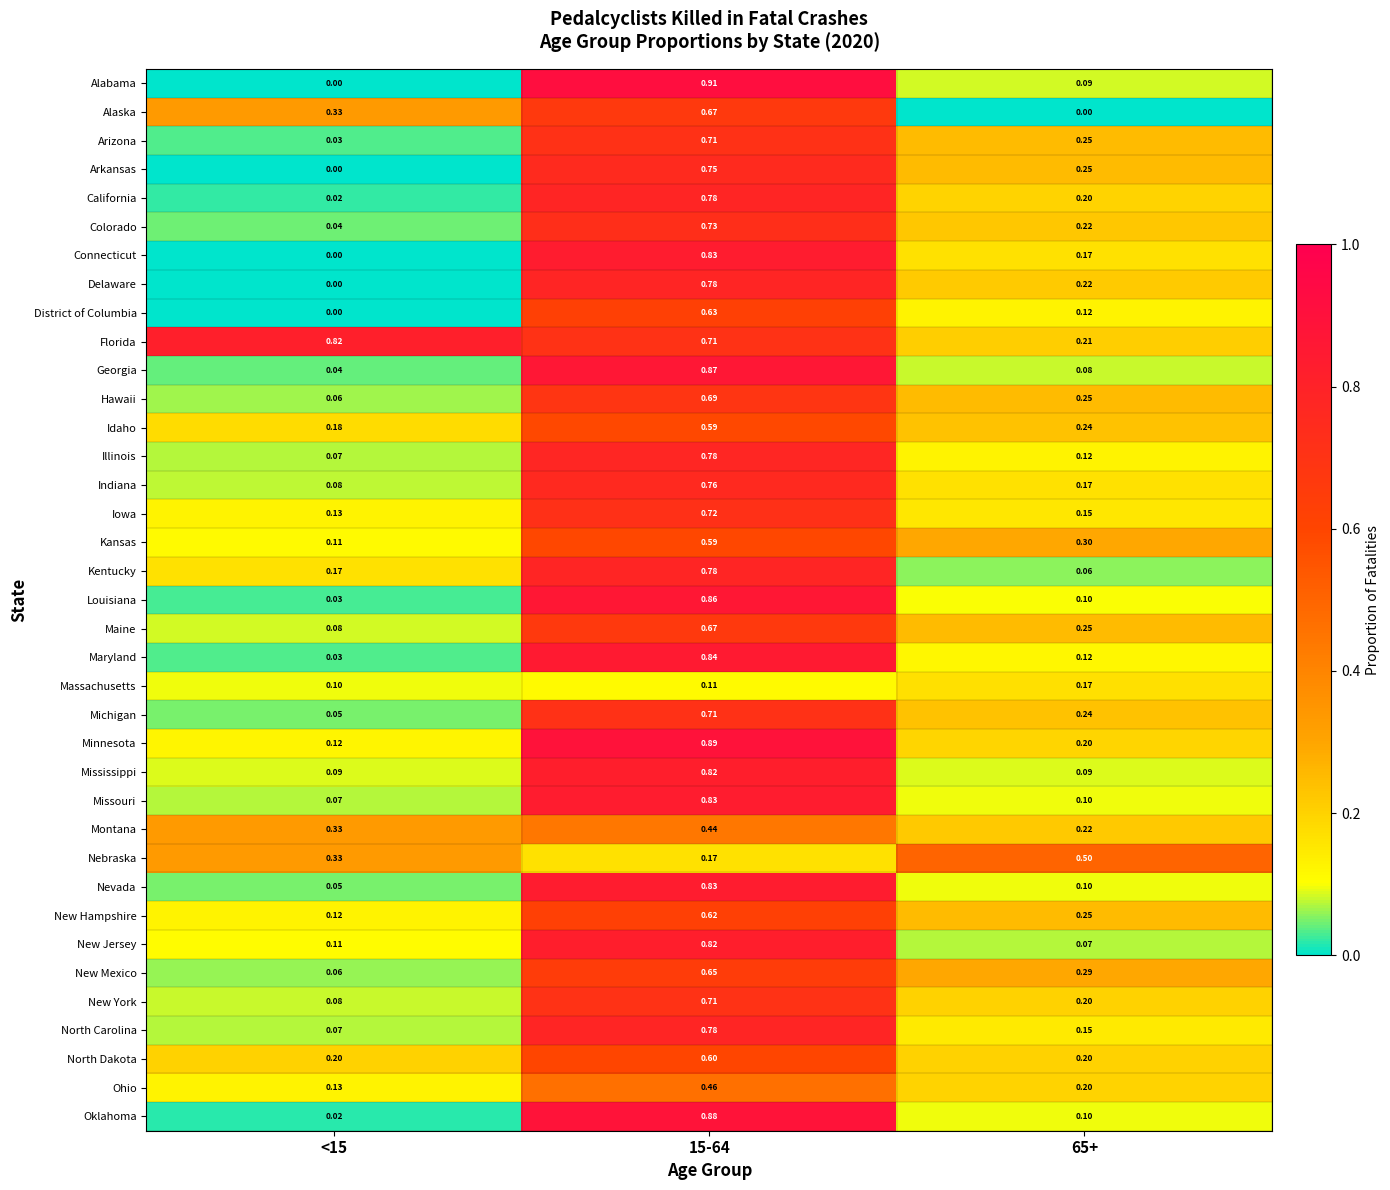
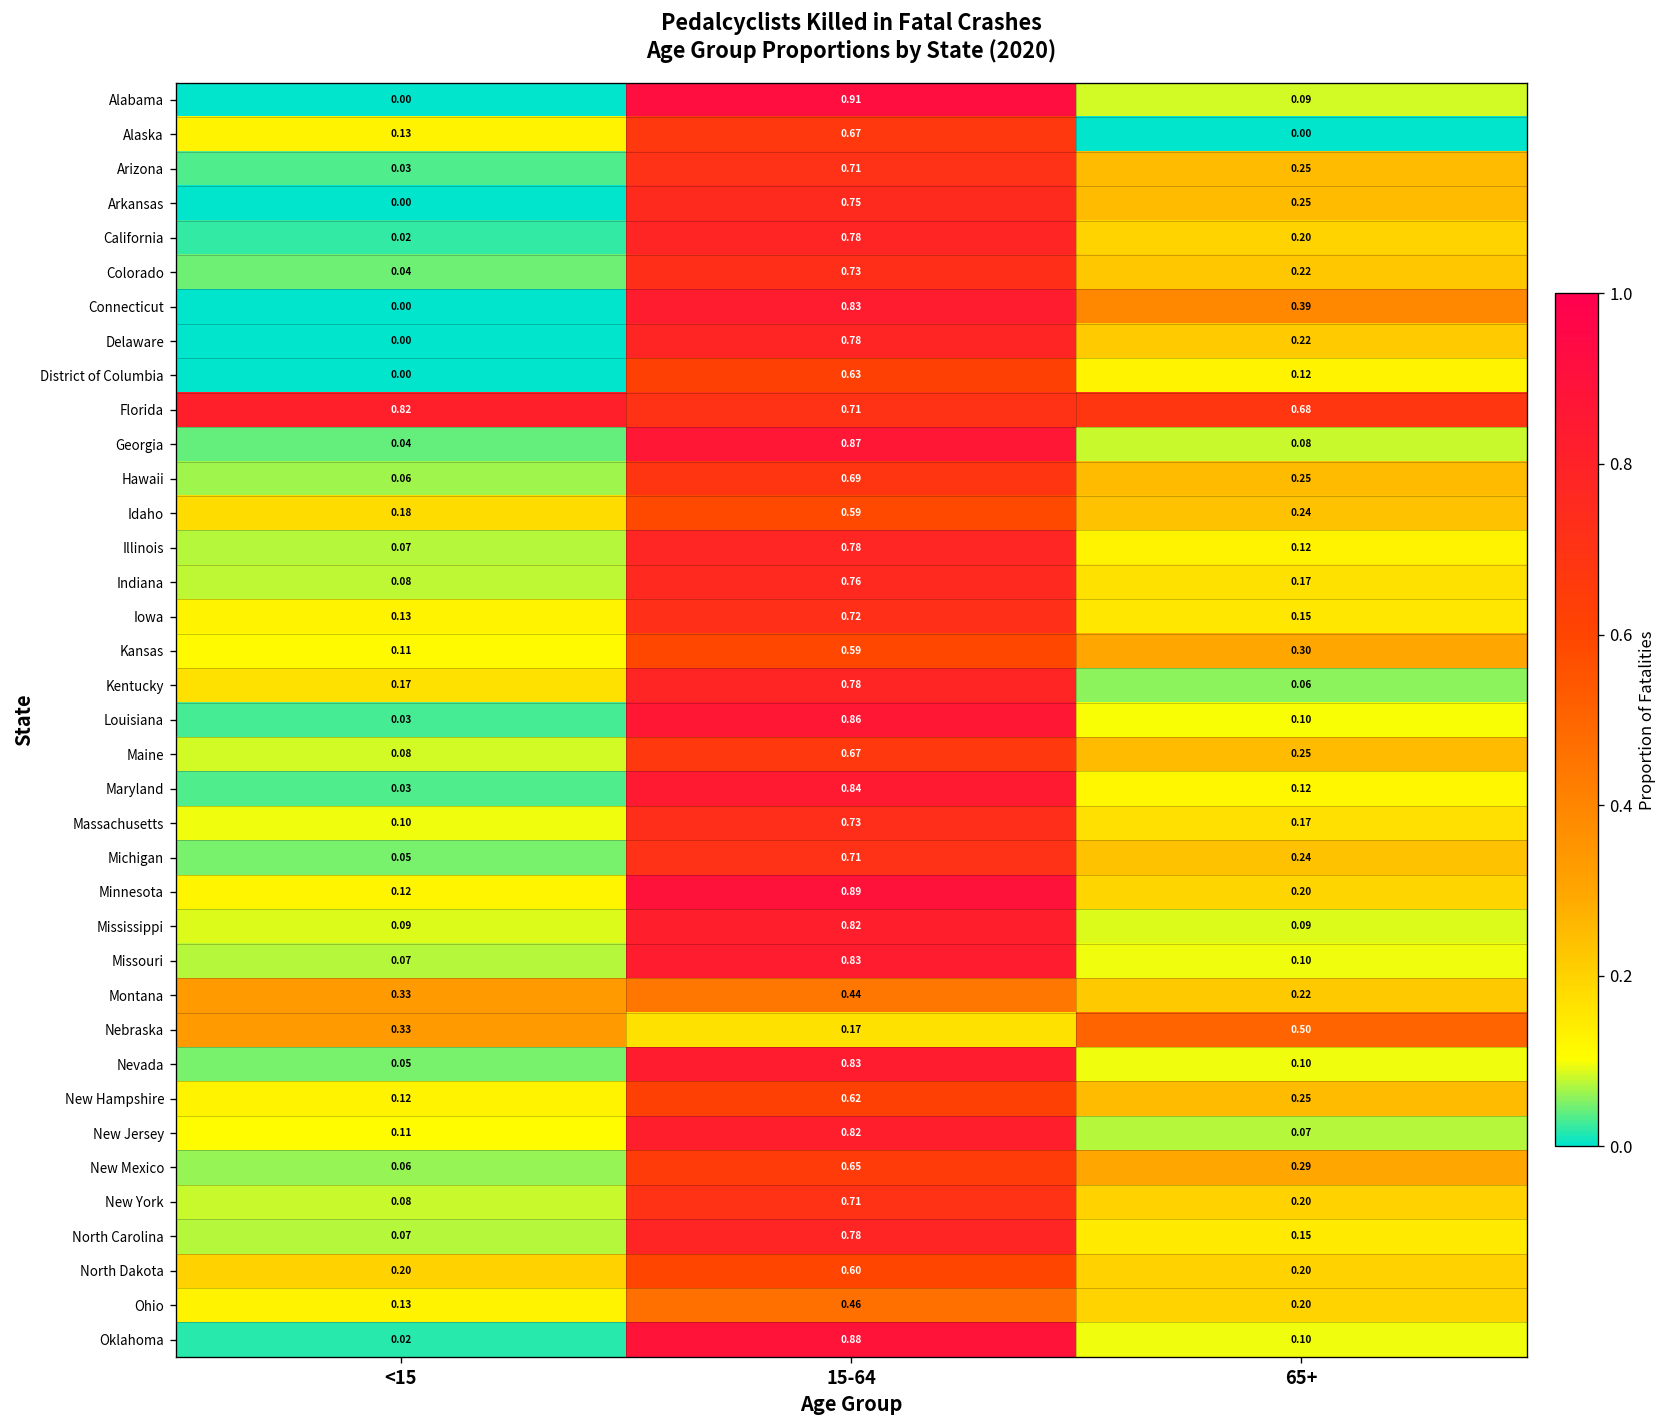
Alaska, <15: 0.33 -> 0.13
Connecticut, 65+: 0.17 -> 0.39
Florida, 65+: 0.21 -> 0.68
Massachusetts, 15-64: 0.11 -> 0.73
